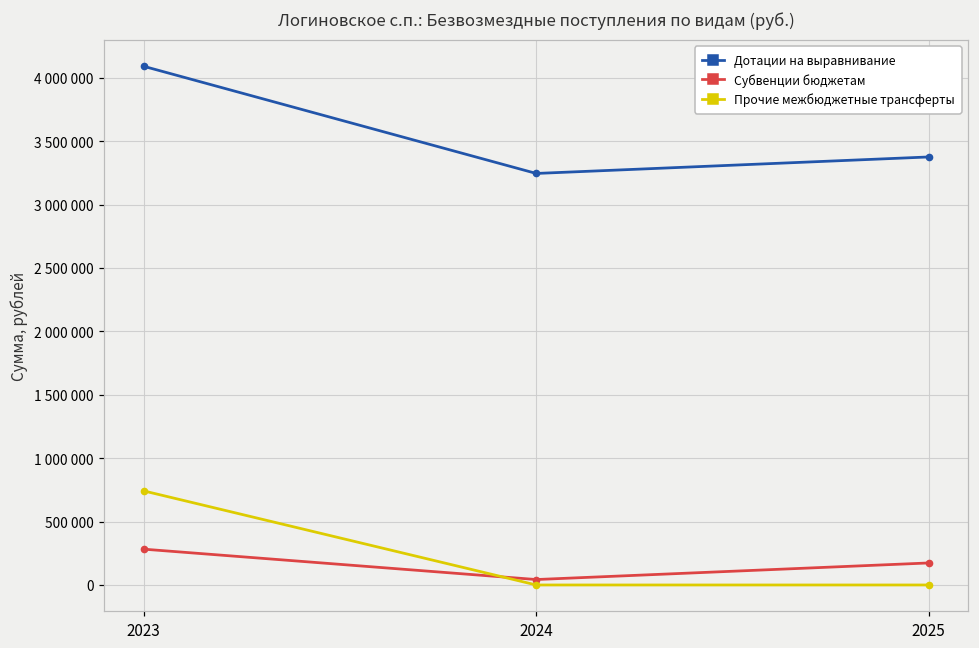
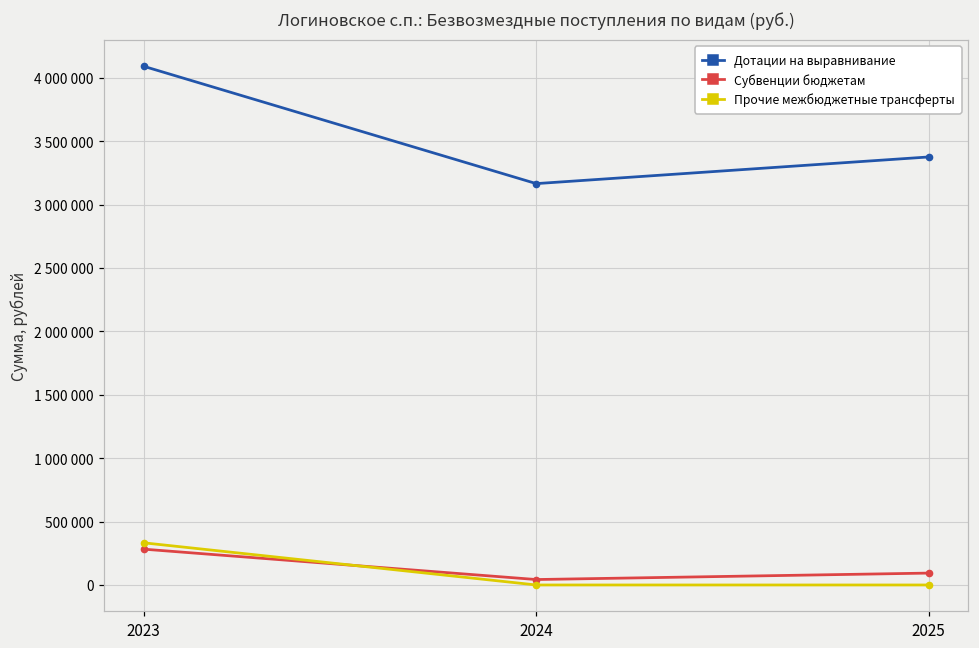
Прочие межбюджетные трансферты, 2023: 740000 -> 330000
Дотации на выравнивание, 2024: 3250000 -> 3170000
Субвенции бюджетам, 2025: 170000 -> 90000
